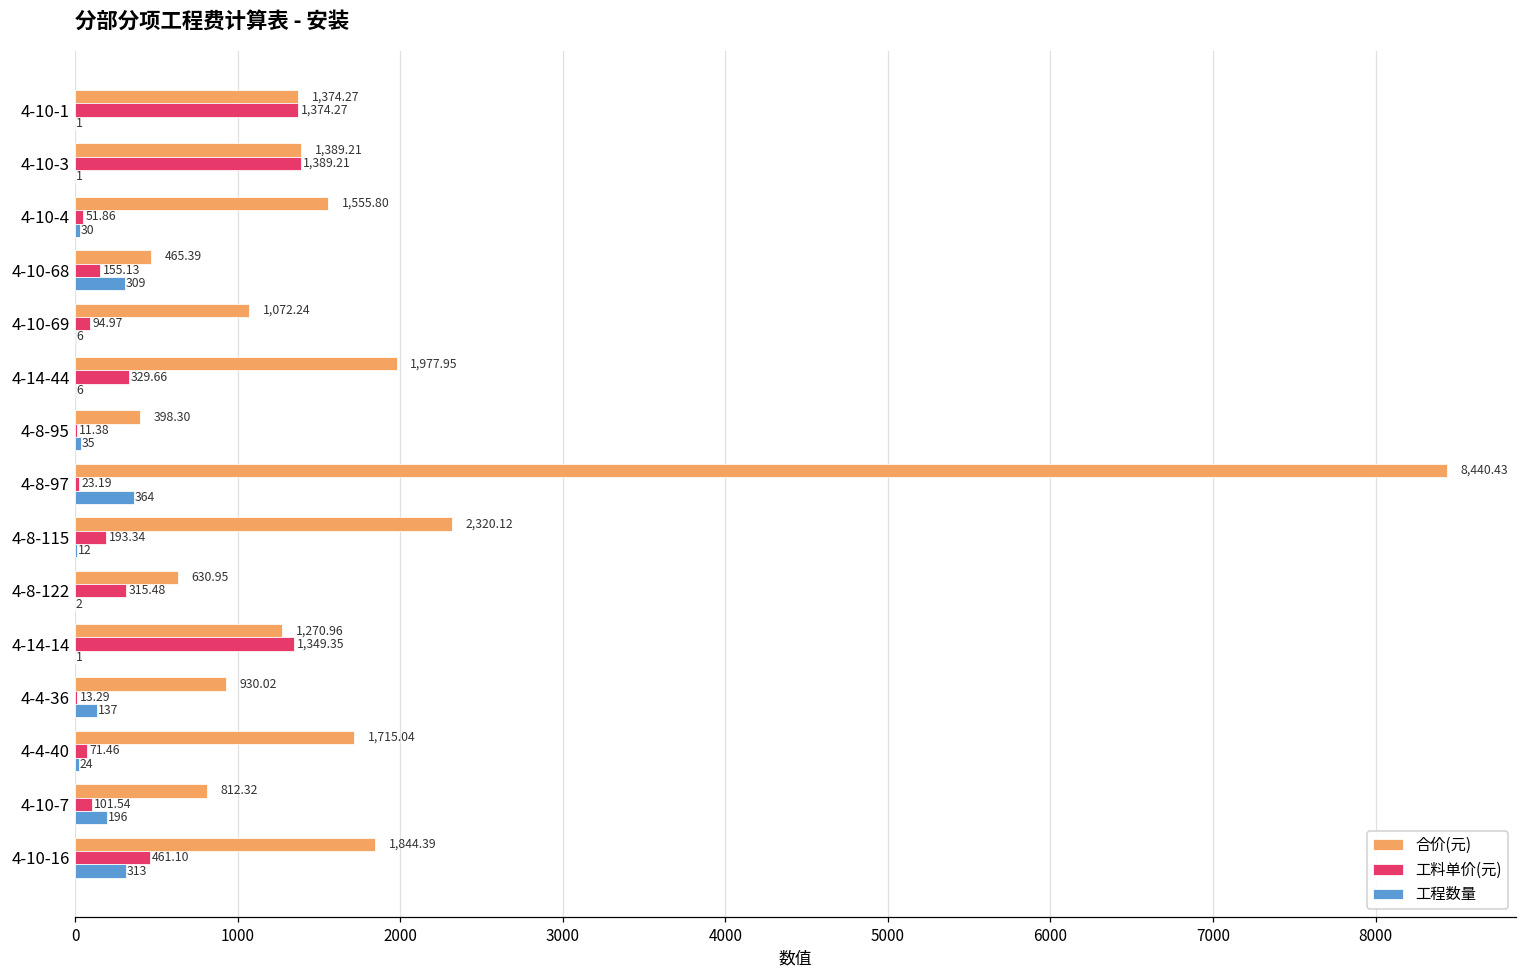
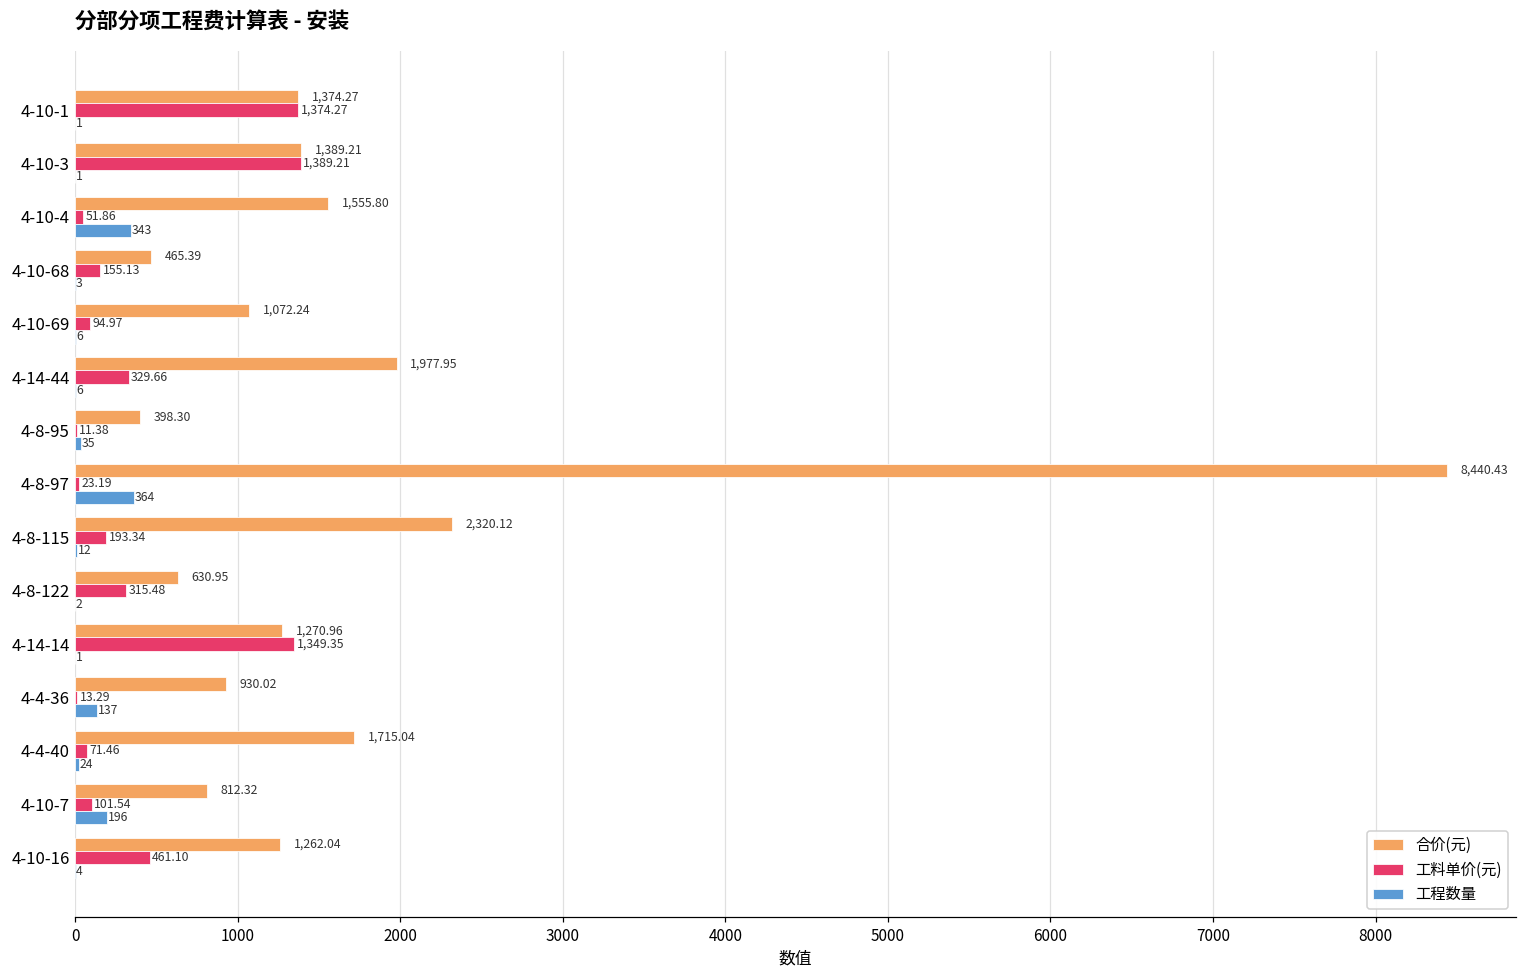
工程数量, 4-10-4: 30 -> 343
工程数量, 4-10-68: 309 -> 3
合价(元), 4-10-16: 1,844.39 -> 1,262.04
工程数量, 4-10-16: 313 -> 4
